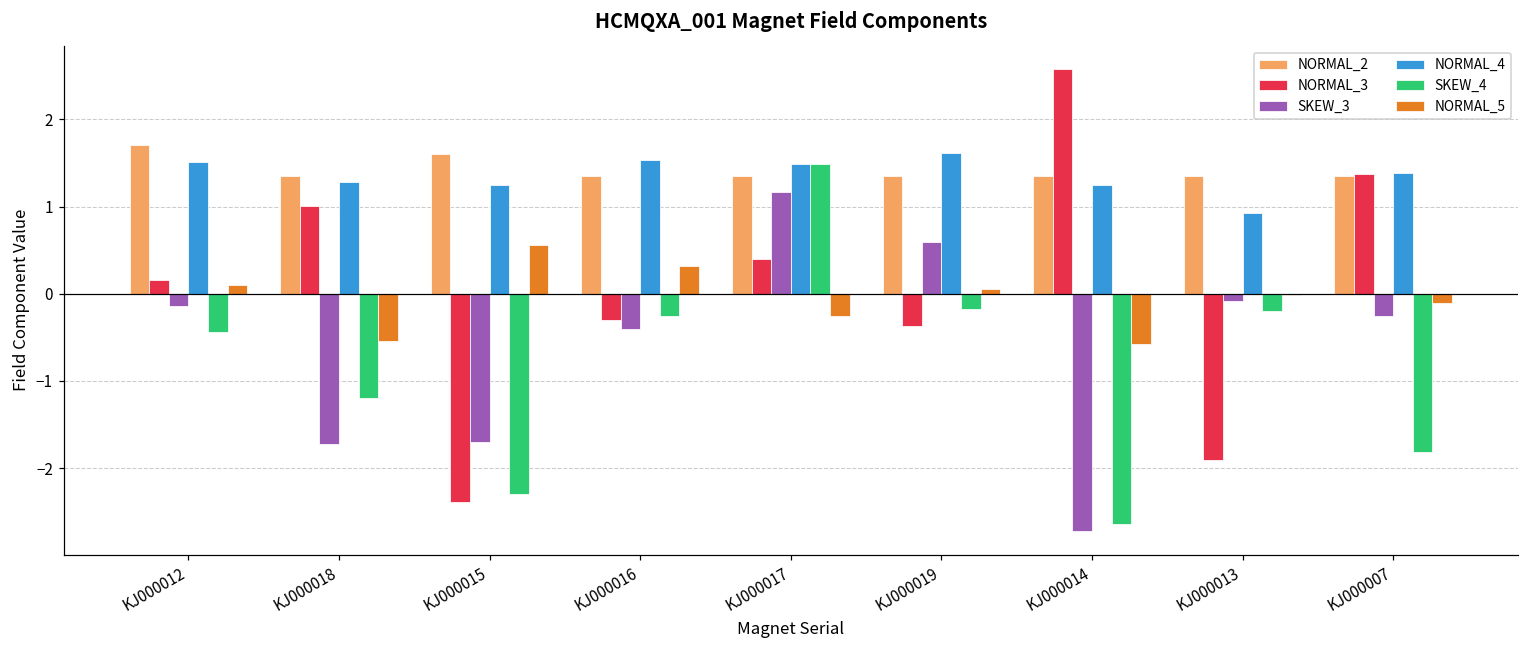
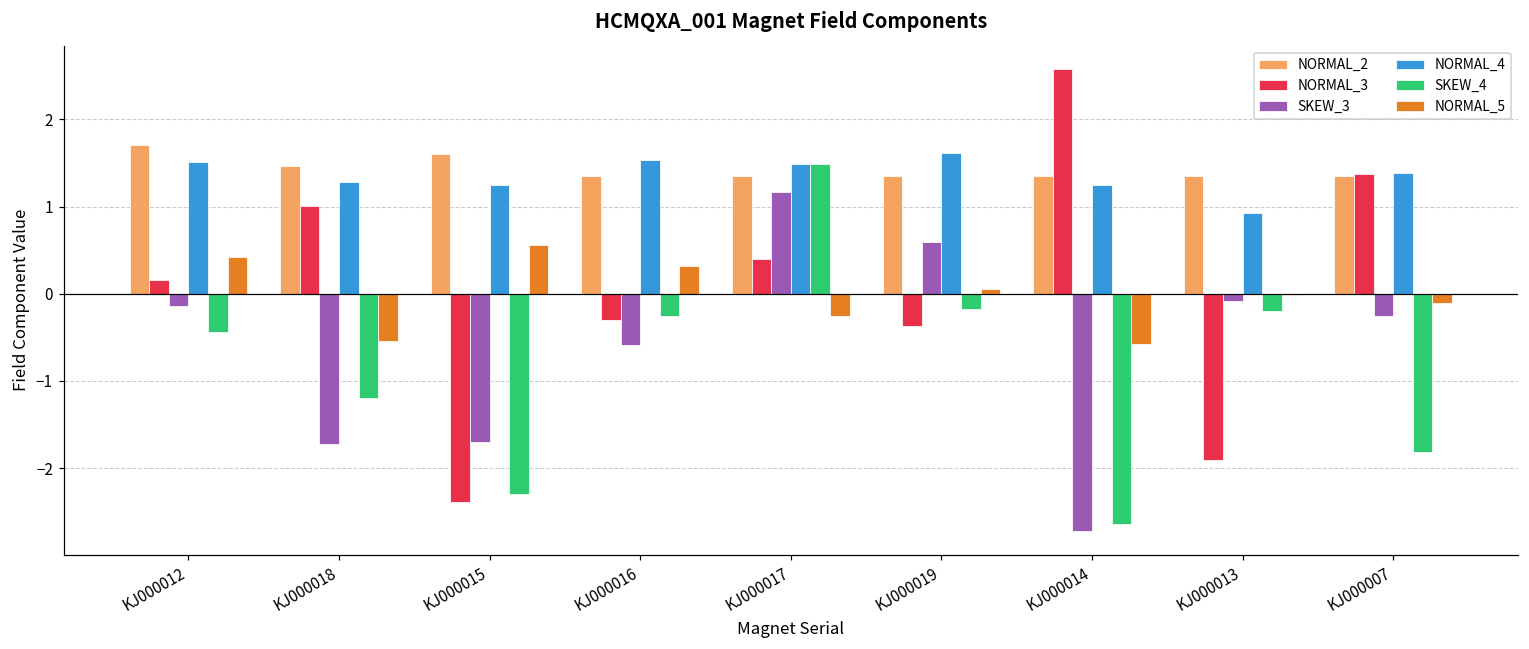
NORMAL_5, KJ000012: 0.1 -> 0.4
NORMAL_2, KJ000018: 1.3 -> 1.5
SKEW_3, KJ000016: -0.4 -> -0.6
